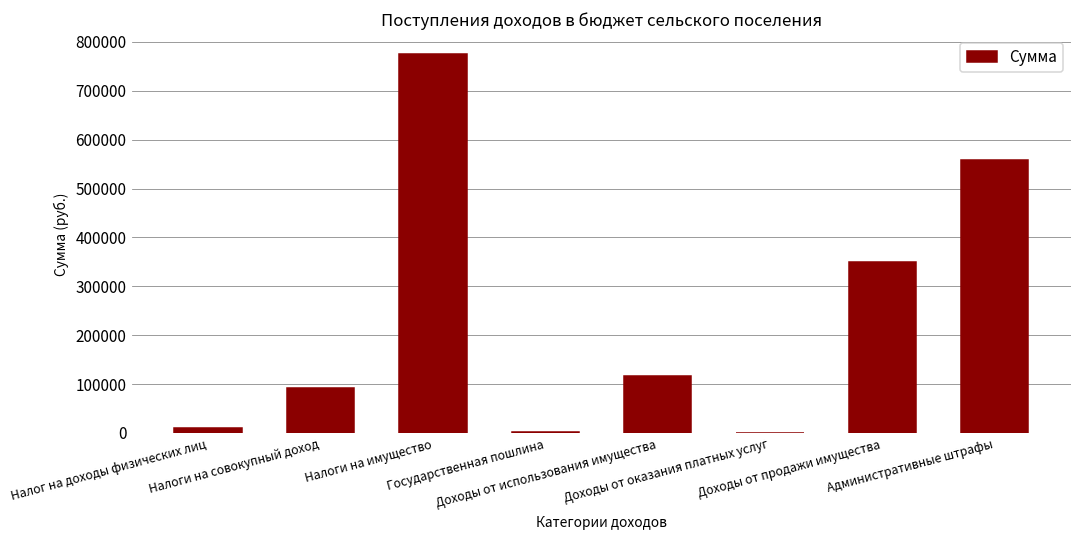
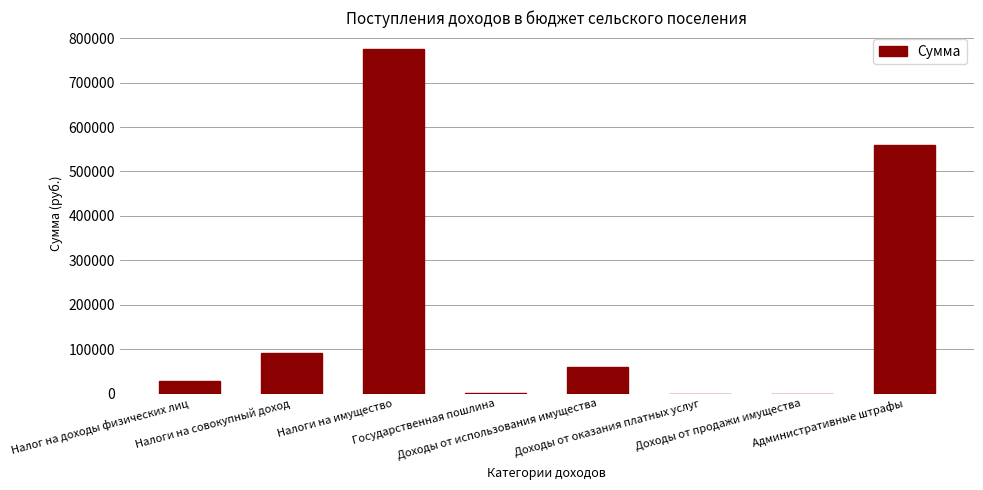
Налог на доходы физических лиц: 10000 -> 30000
Доходы от использования имущества: 120000 -> 60000
Доходы от продажи имущества: 350000 -> 0
